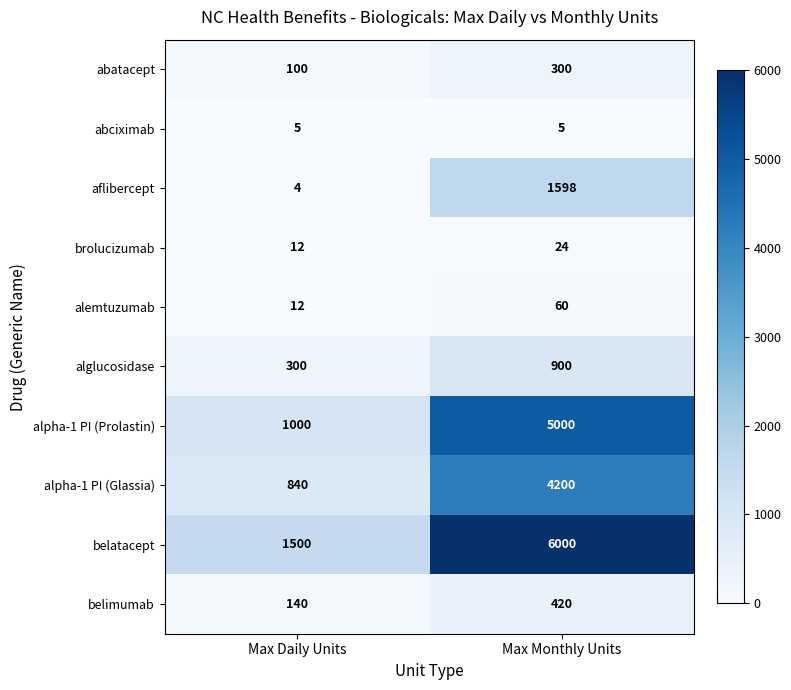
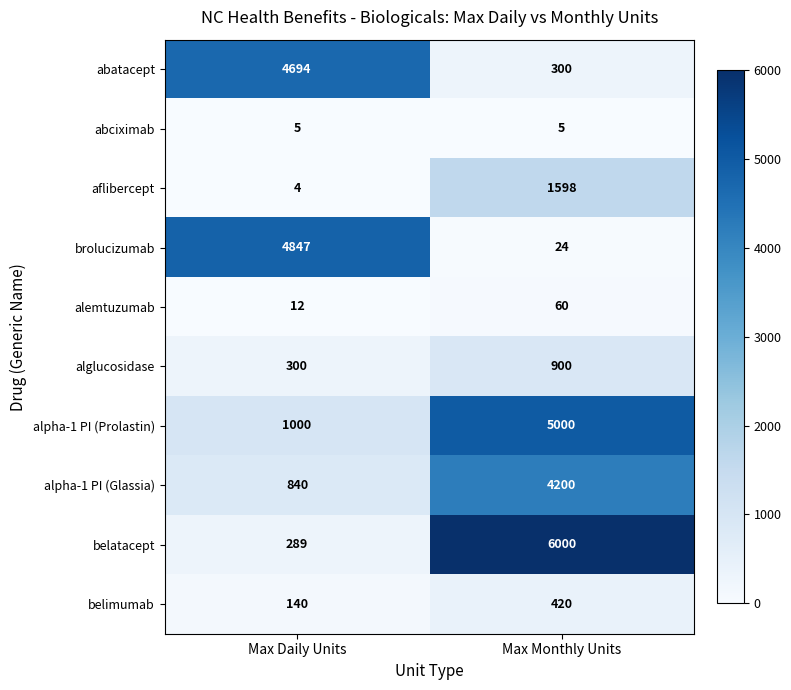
abatacept, Max Daily Units: 100 -> 4694
brolucizumab, Max Daily Units: 12 -> 4847
belatacept, Max Daily Units: 1500 -> 289
